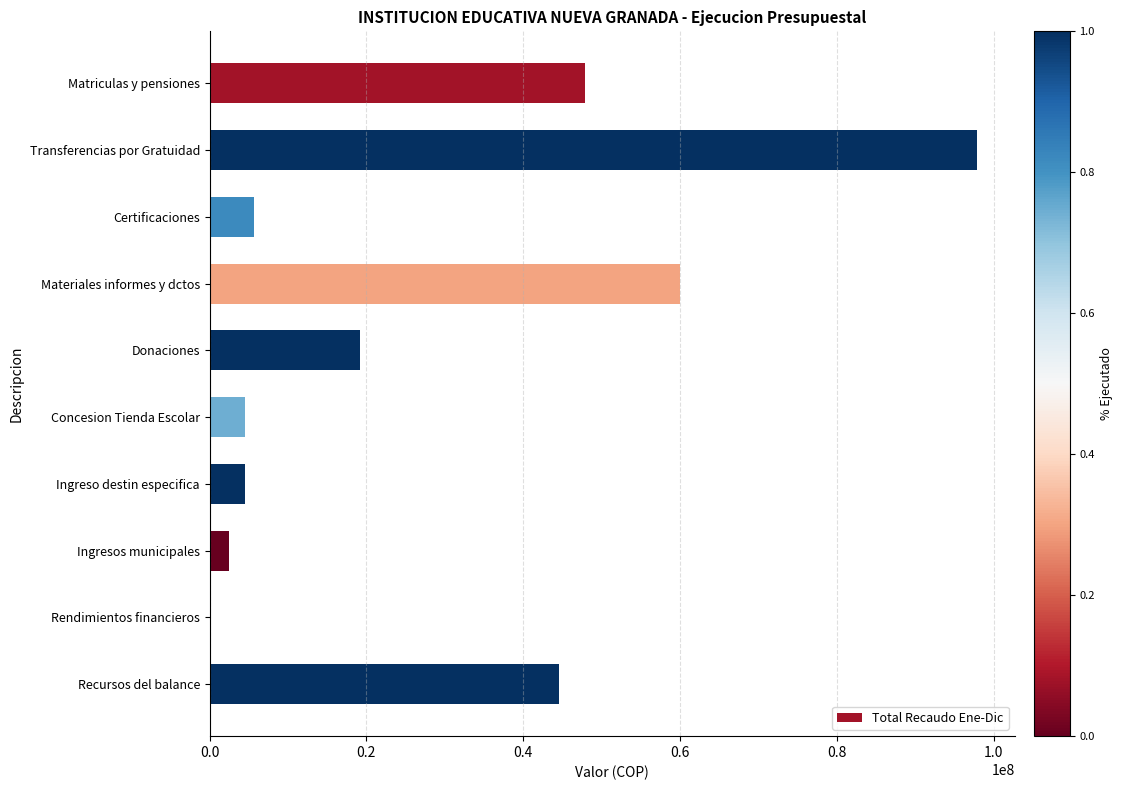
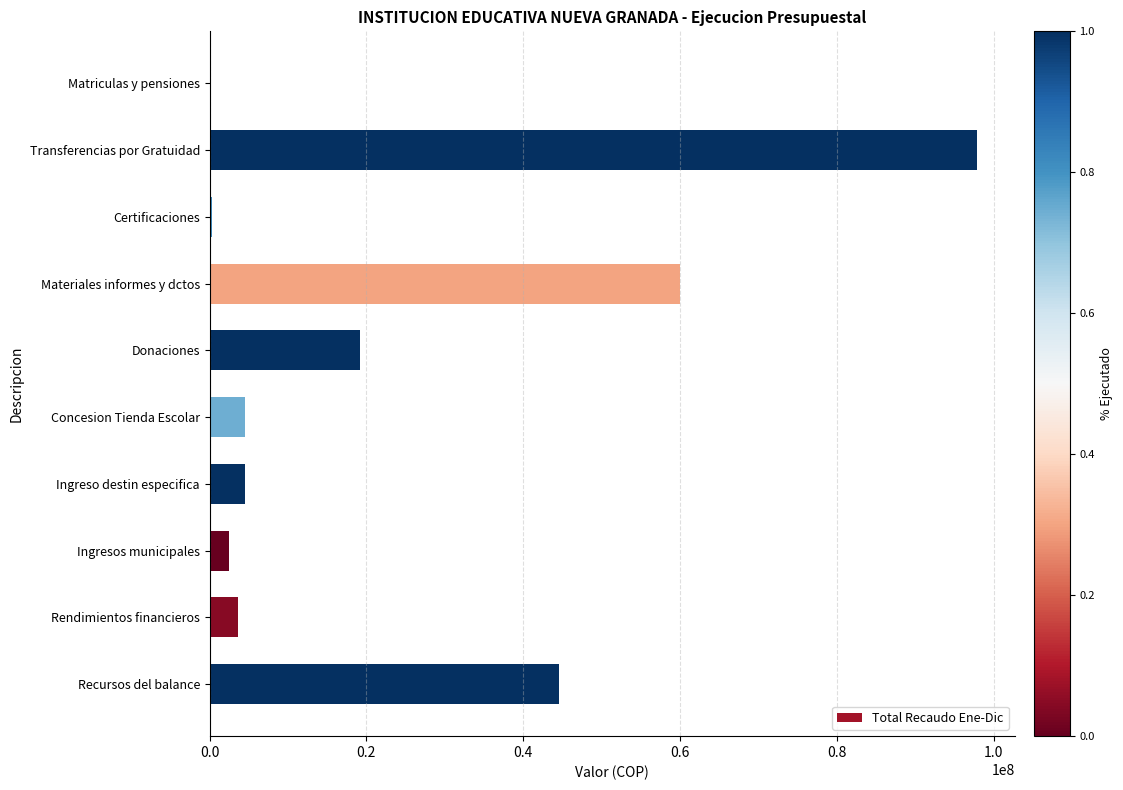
Matriculas y pensiones: 48000000 -> 0
Certificaciones: 6000000 -> 0
Rendimientos financieros: 0 -> 4000000
